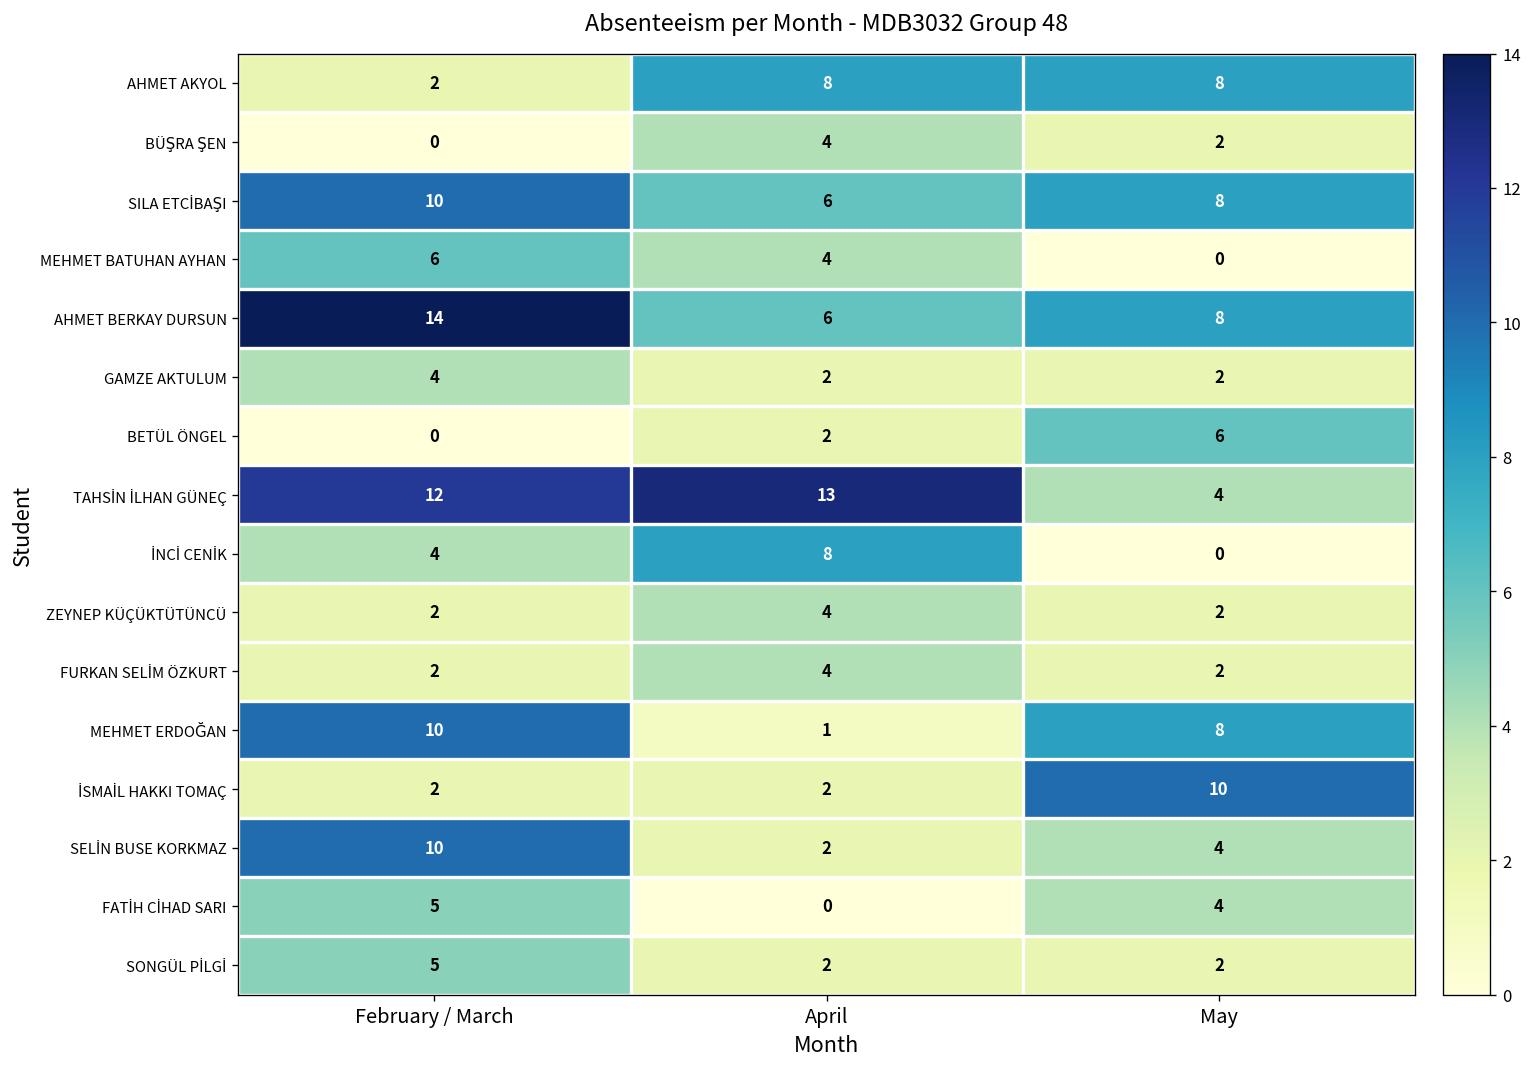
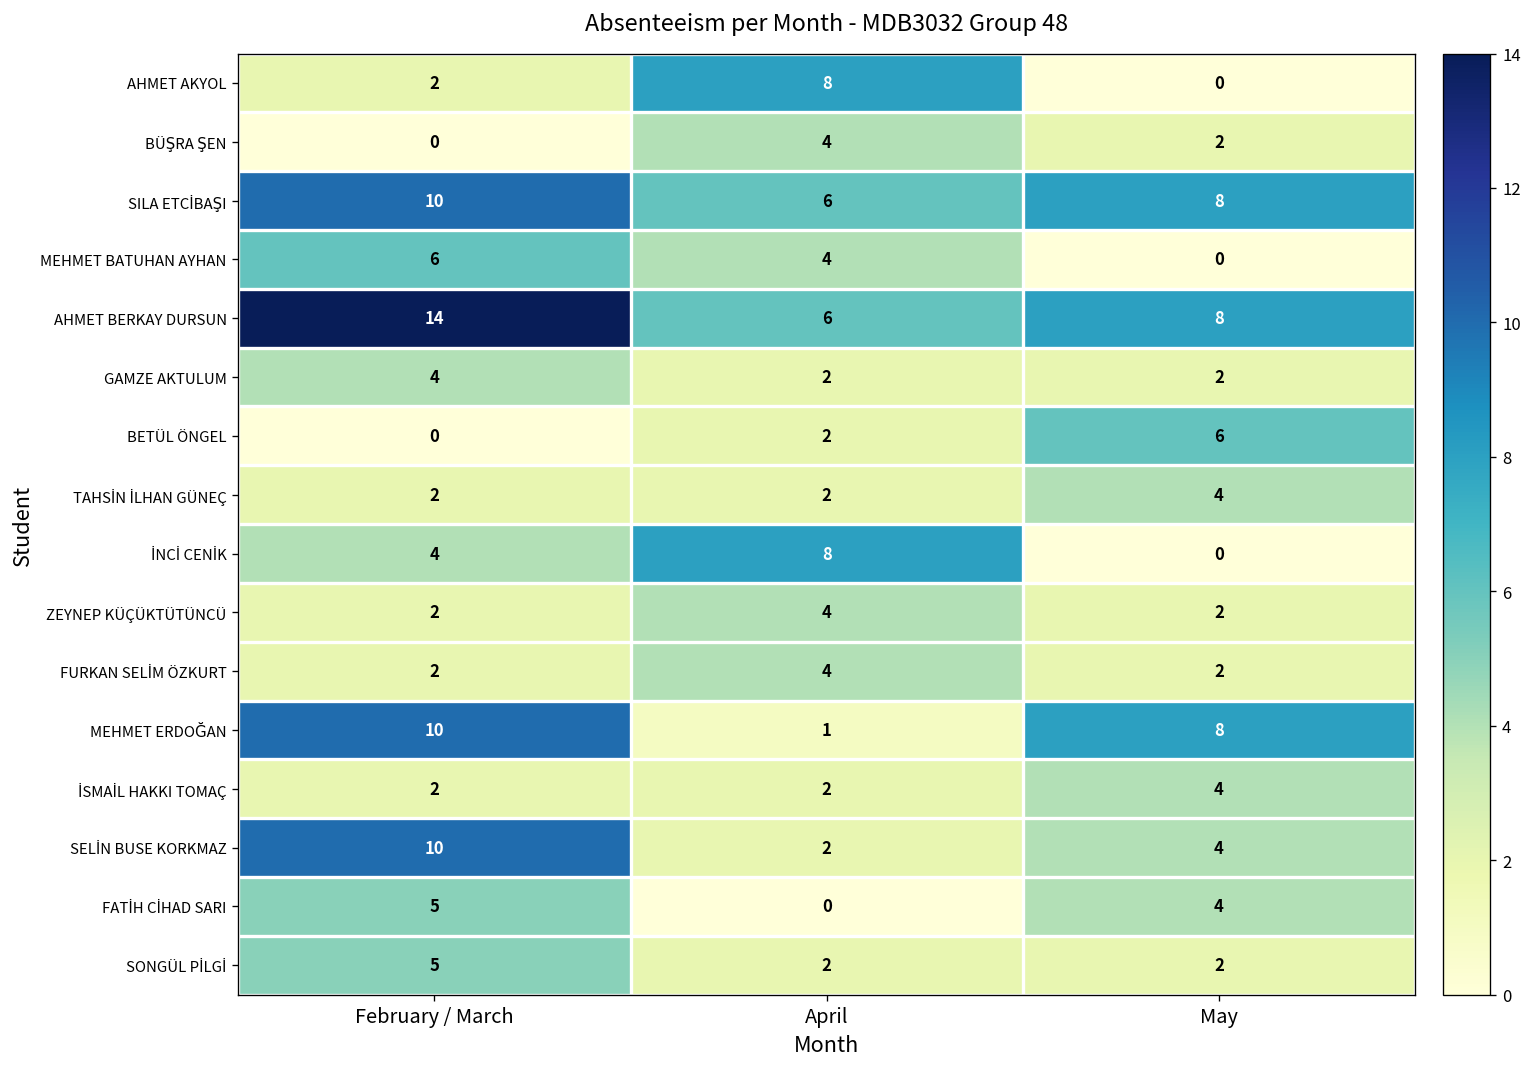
AHMET AKYOL, May: 8 -> 0
TAHSİN İLHAN GÜNEÇ, February / March: 12 -> 2
TAHSİN İLHAN GÜNEÇ, April: 13 -> 2
İSMAİL HAKKI TOMAÇ, May: 10 -> 4
